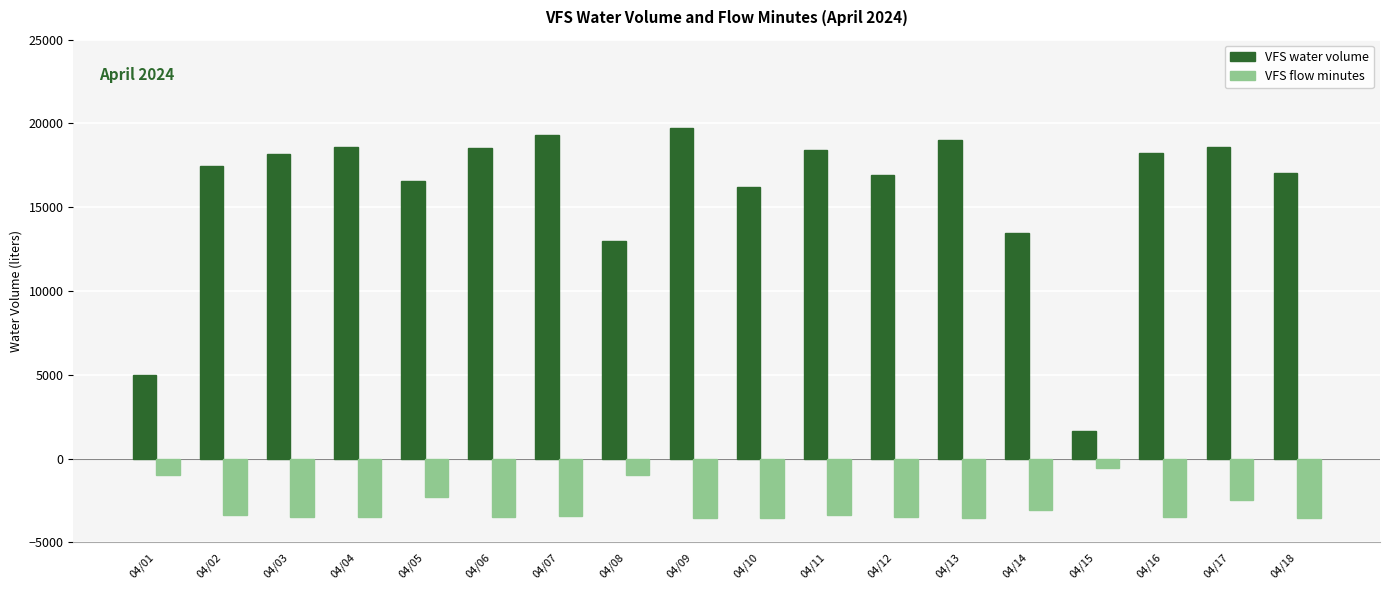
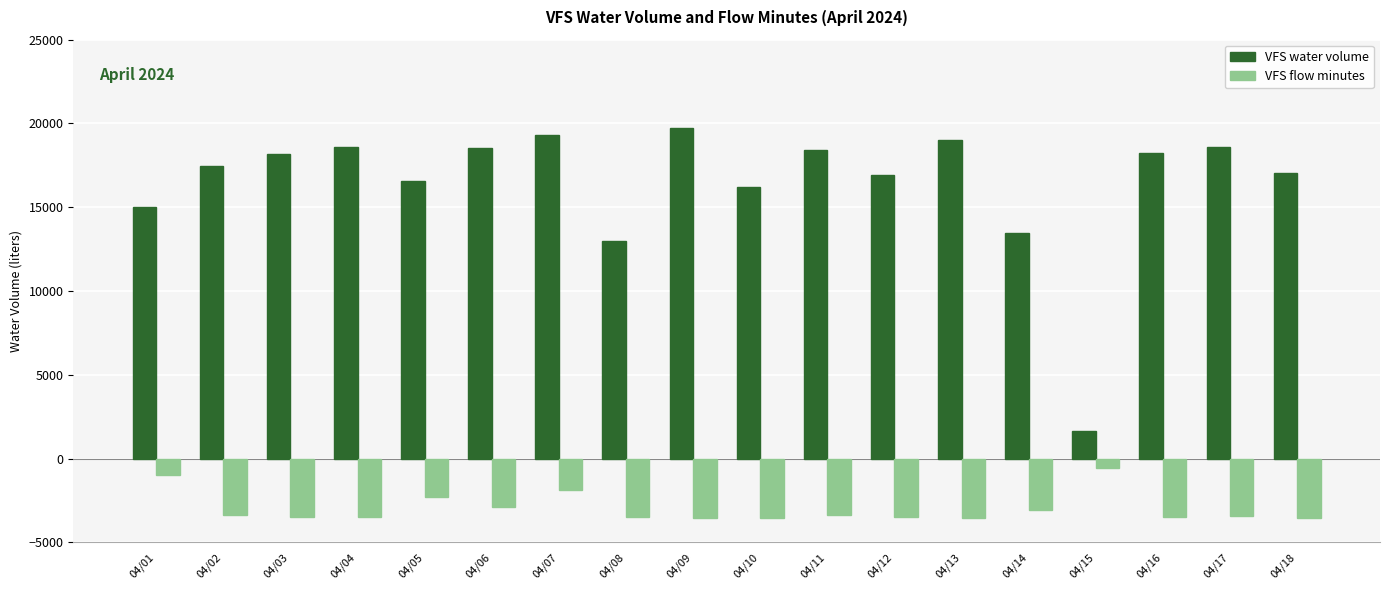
VFS water volume, 04/01: 5000 -> 15000
VFS flow minutes, 04/06: -3500 -> -2900
VFS flow minutes, 04/07: -3500 -> -1900
VFS flow minutes, 04/08: -1000 -> -3500
VFS flow minutes, 04/17: -2500 -> -3500
